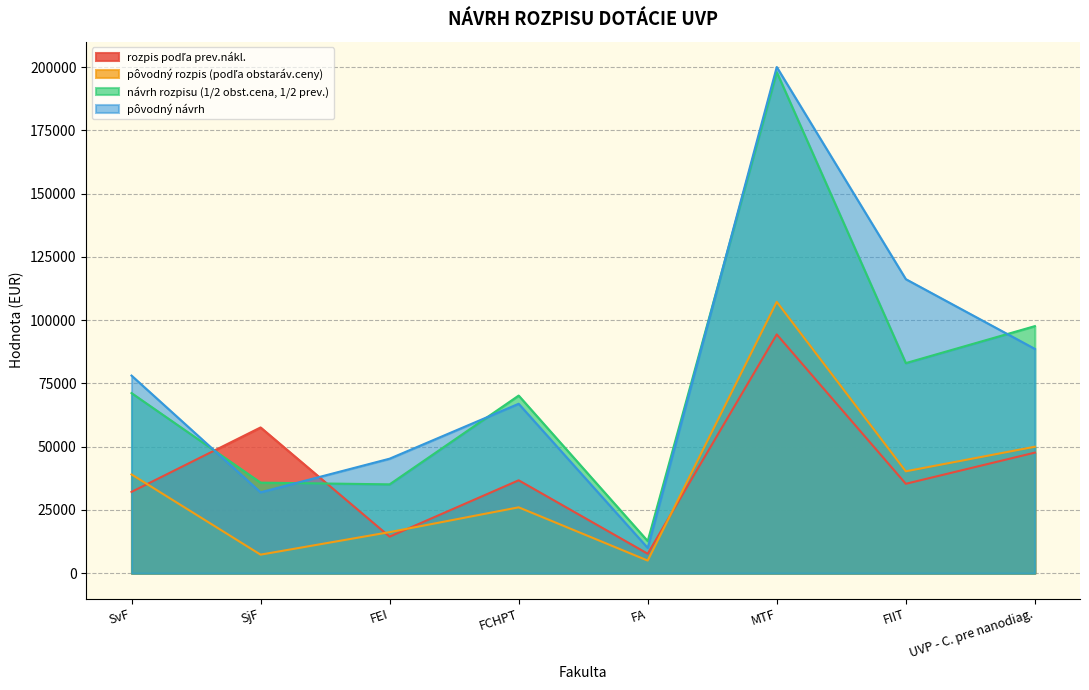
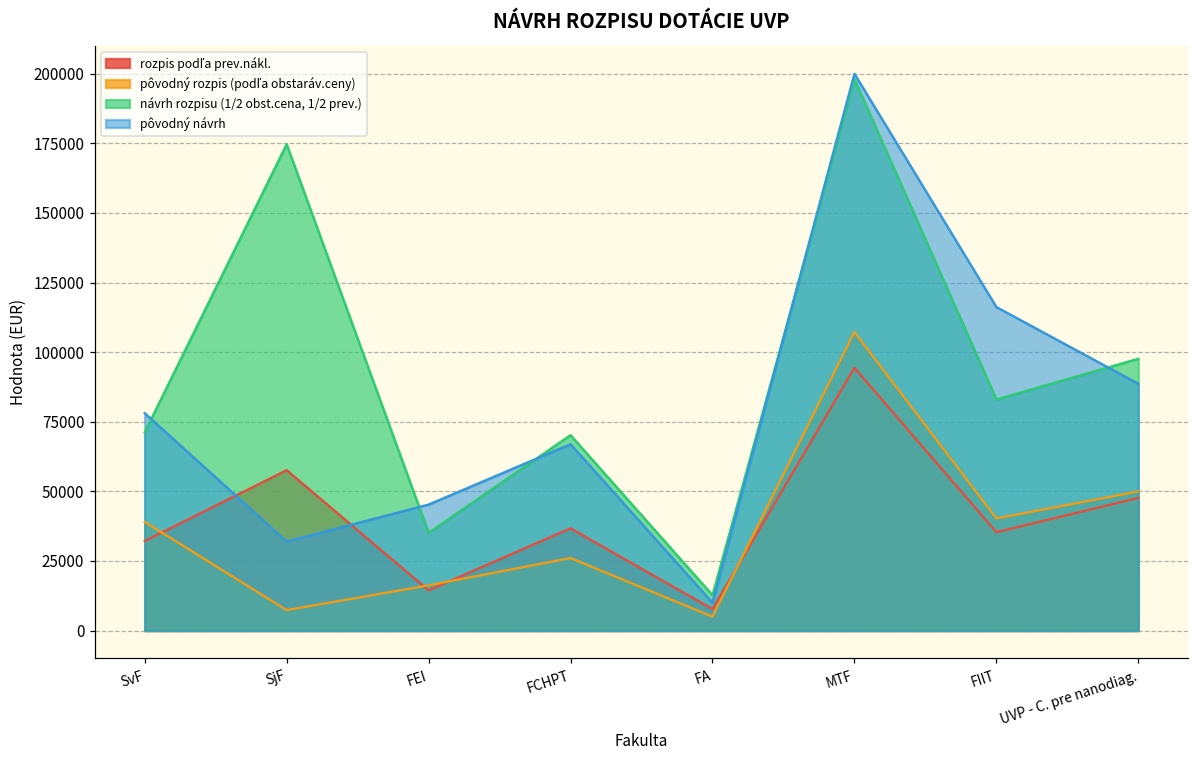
návrh rozpisu (1/2 obst.cena, 1/2 prev.), SjF: 36000 -> 175000
